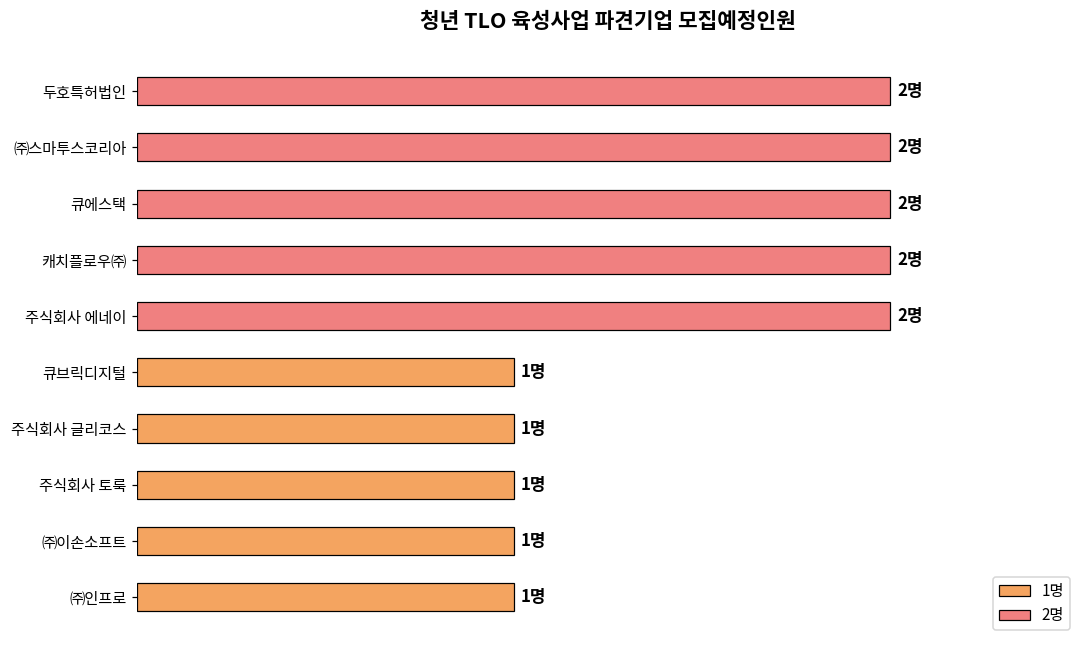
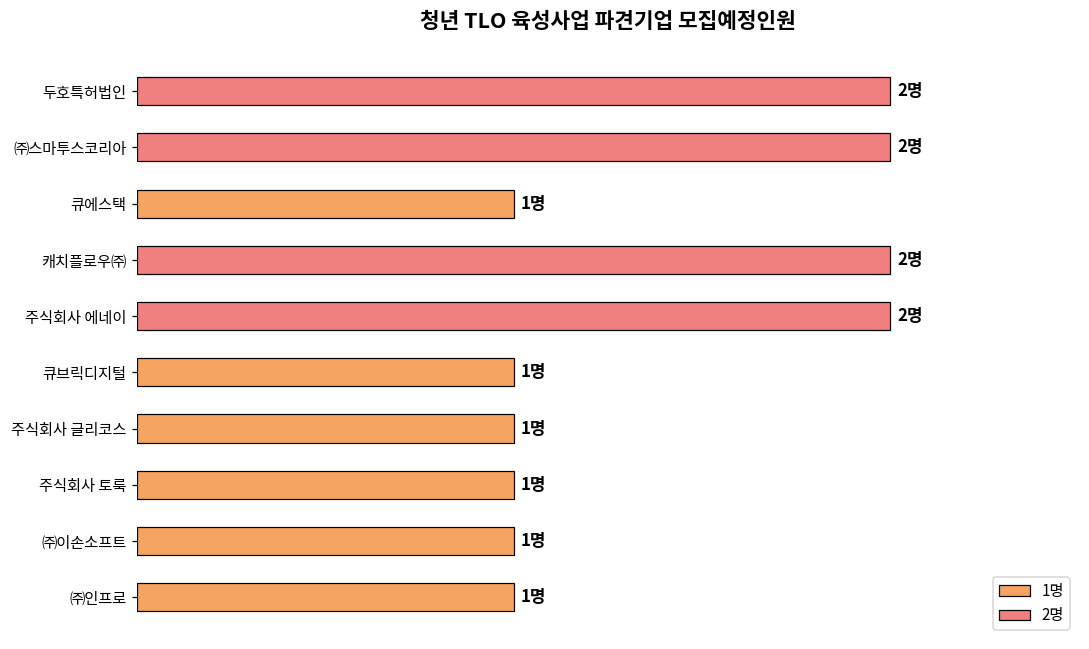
큐에스택: 2명 -> 1명
